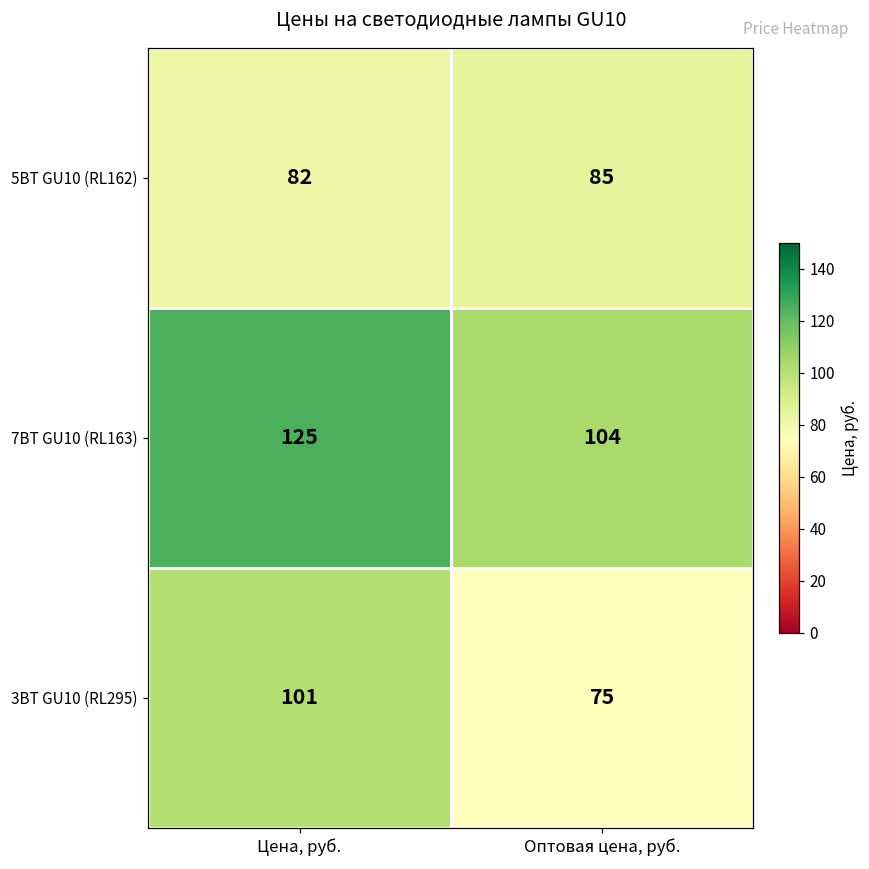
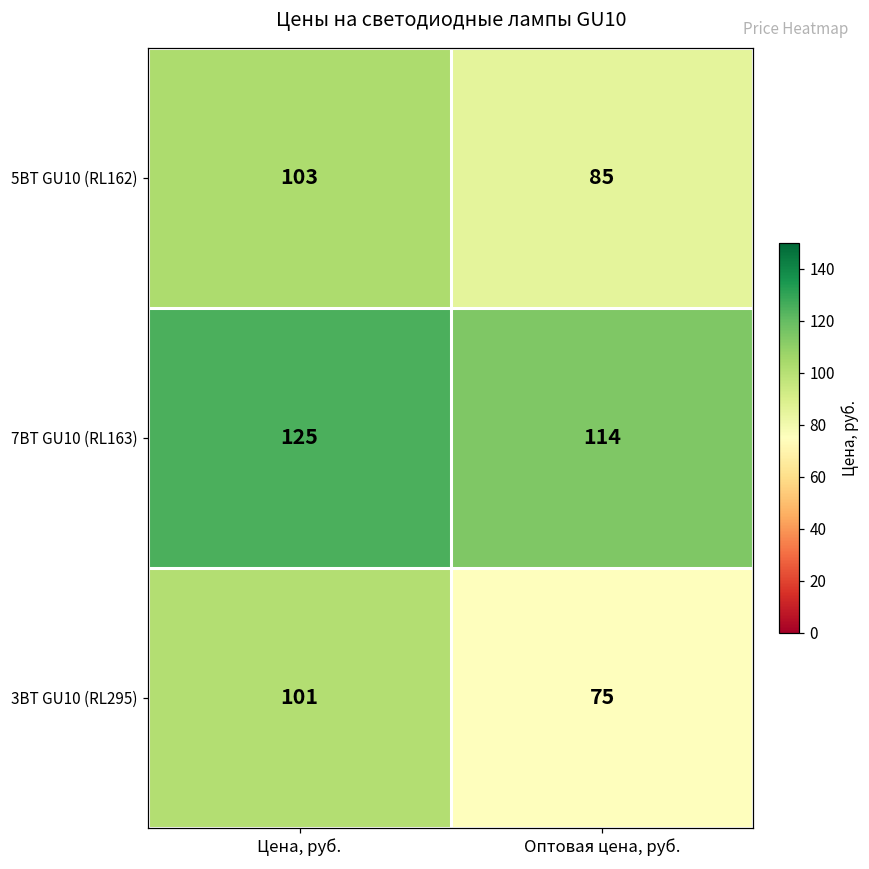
5ВТ GU10 (RL162), Цена, руб.: 82 -> 103
7ВТ GU10 (RL163), Оптовая цена, руб.: 104 -> 114
